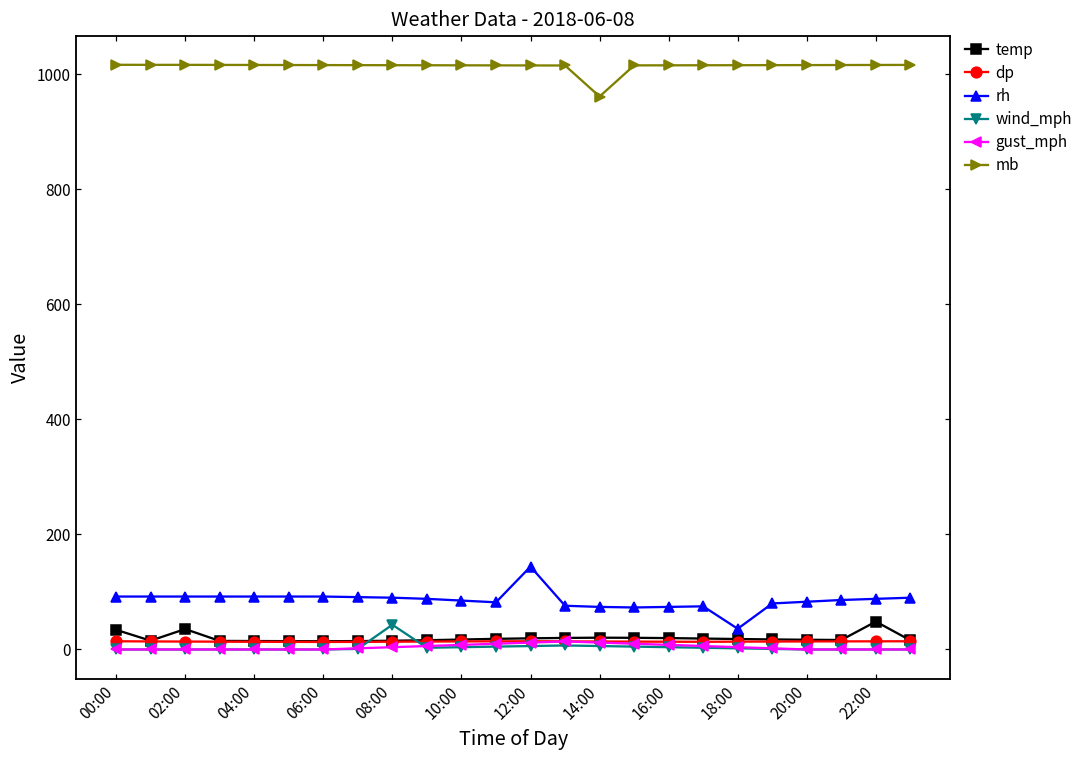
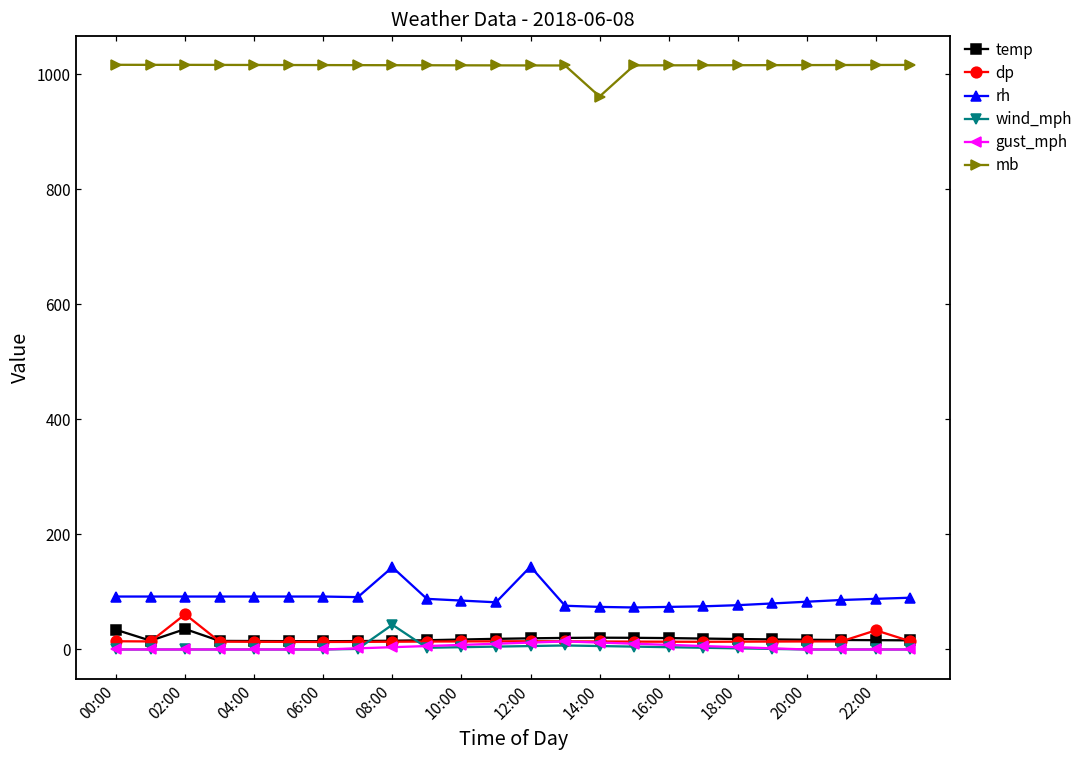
dp, 02:00: 10 -> 60
rh, 08:00: 90 -> 140
rh, 18:00: 40 -> 80
temp, 22:00: 50 -> 20
dp, 22:00: 10 -> 30
